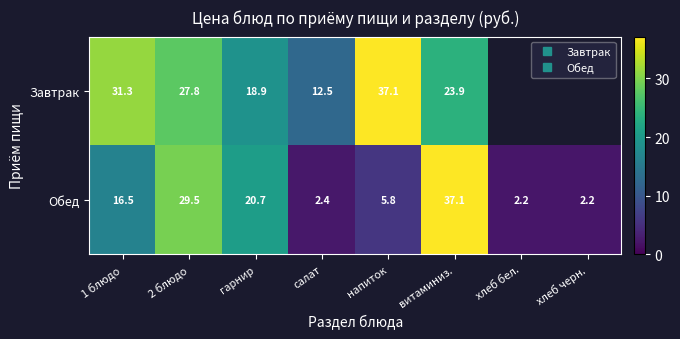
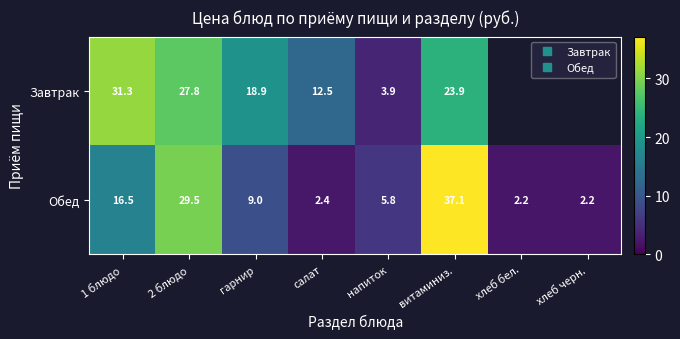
Завтрак, напиток: 37.1 -> 3.9
Обед, гарнир: 20.7 -> 9.0
